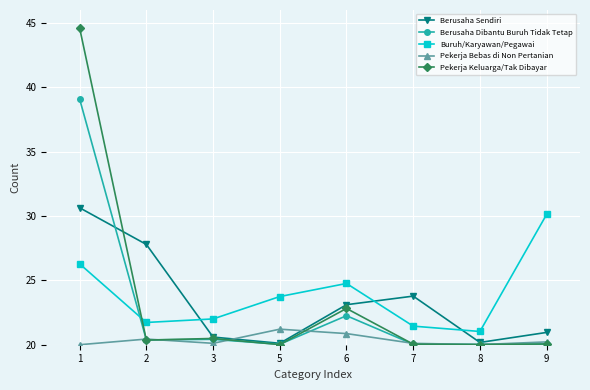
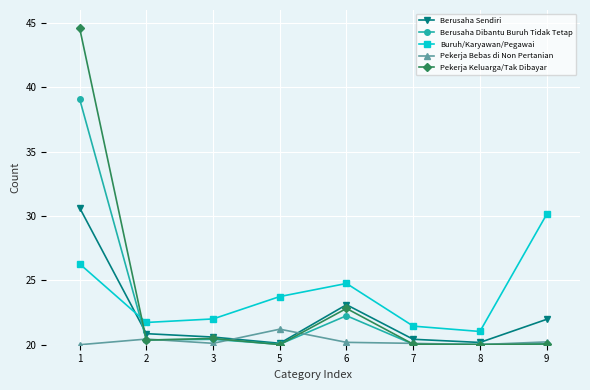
Berusaha Sendiri, 2: 27.8 -> 20.9
Pekerja Bebas di Non Pertanian, 6: 20.9 -> 20.2
Berusaha Sendiri, 7: 23.8 -> 20.4
Berusaha Sendiri, 9: 21.0 -> 22.0
